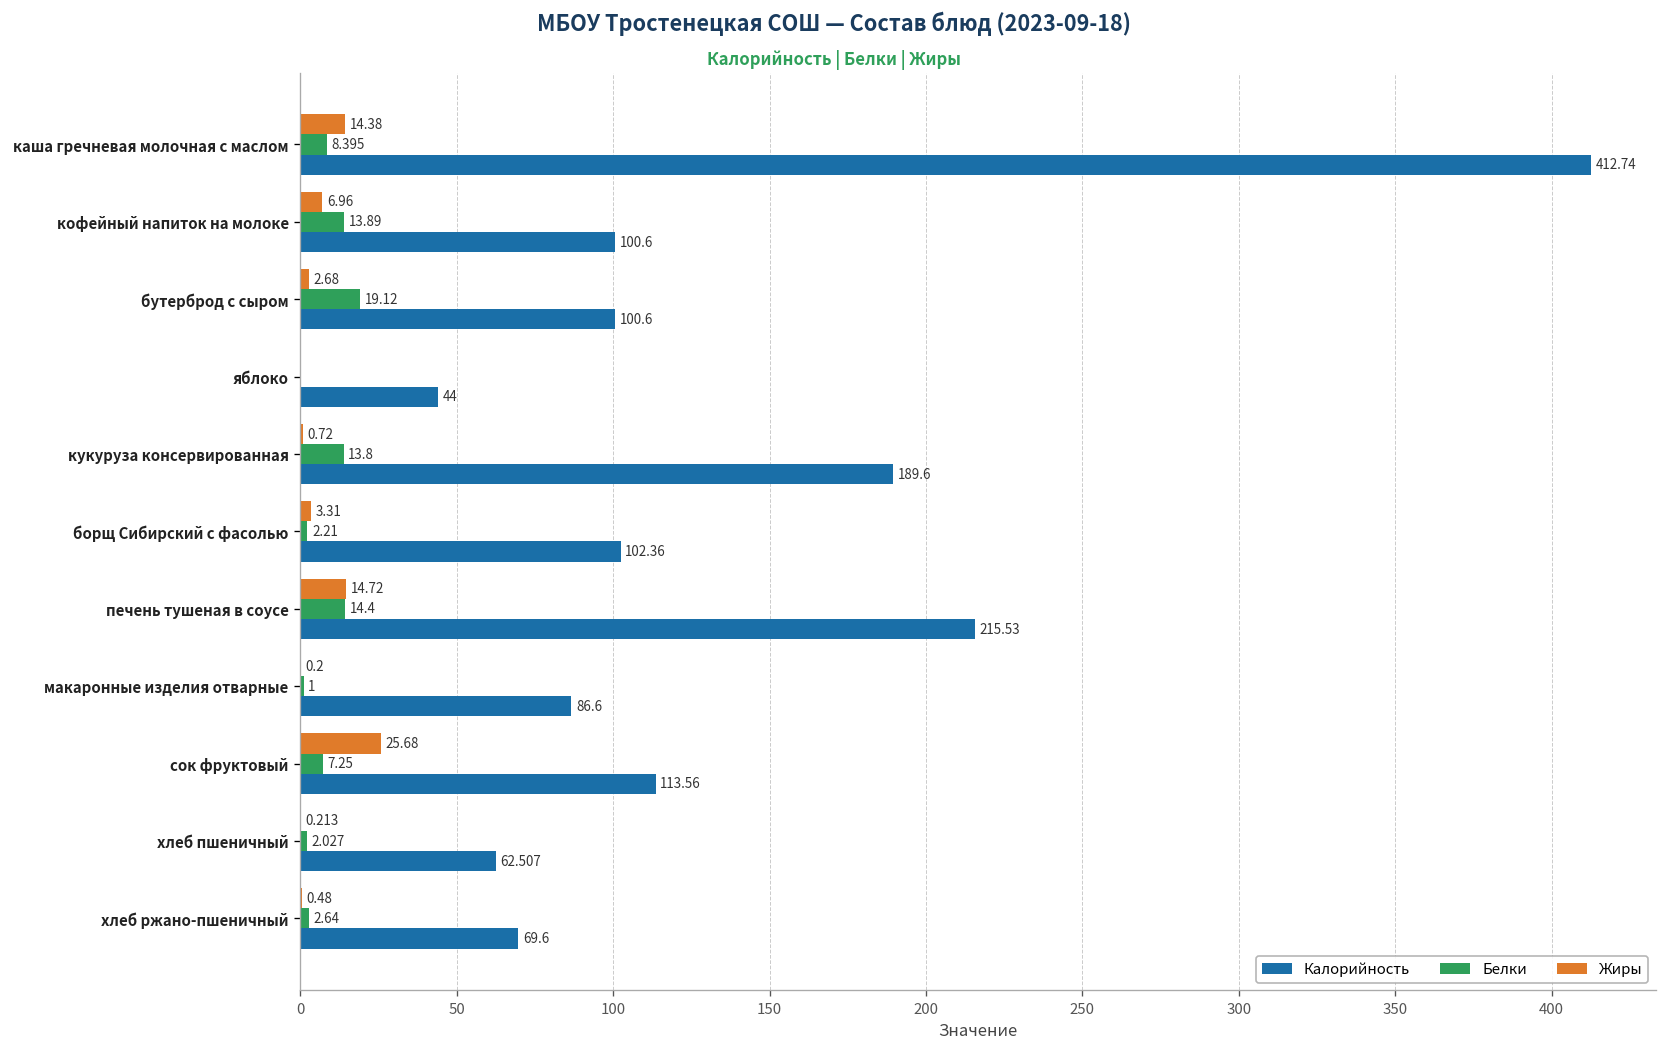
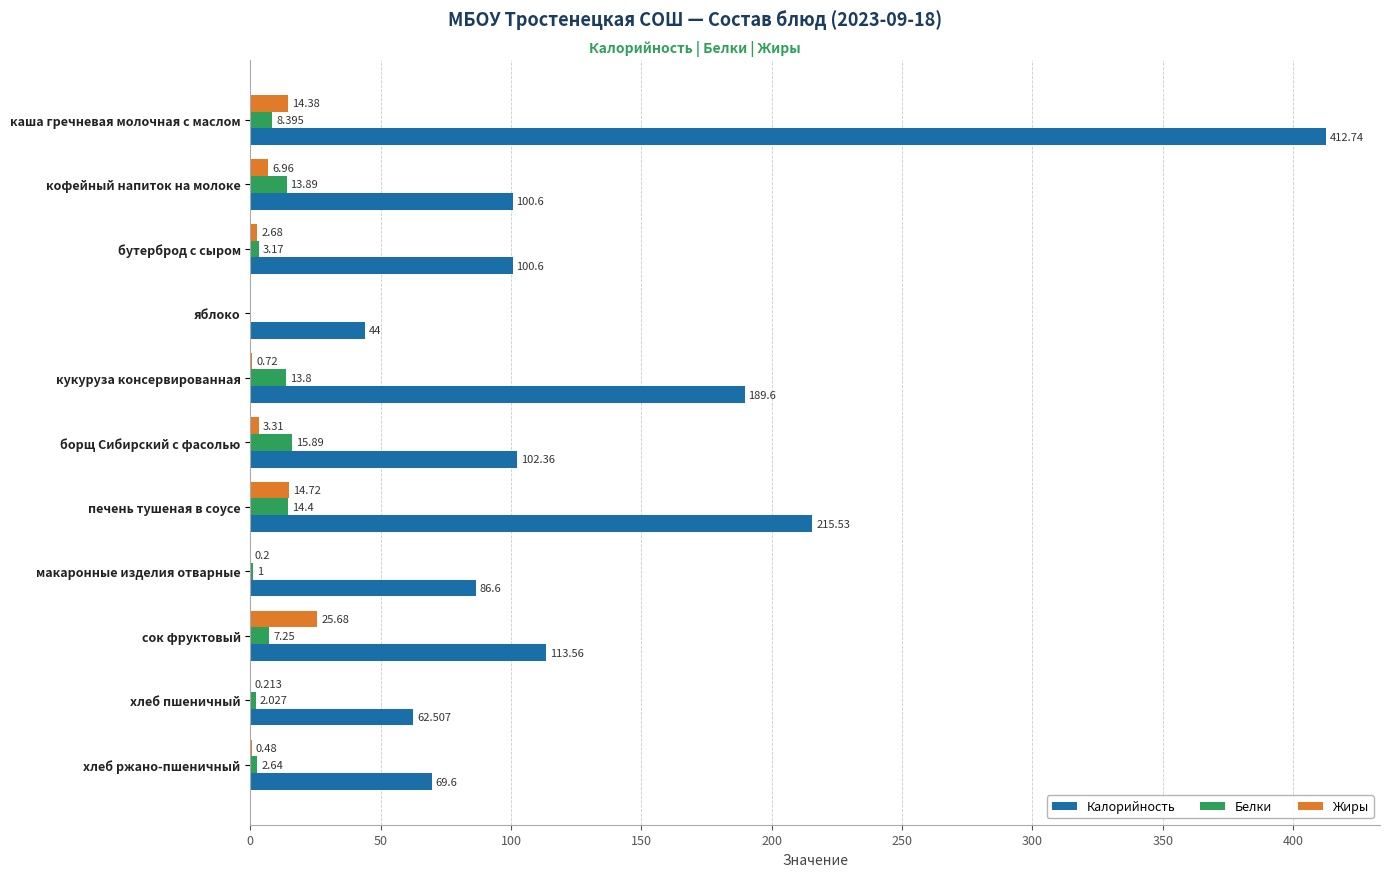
Белки, бутерброд с сыром: 19.12 -> 3.17
Белки, борщ Сибирский с фасолью: 2.21 -> 15.89
